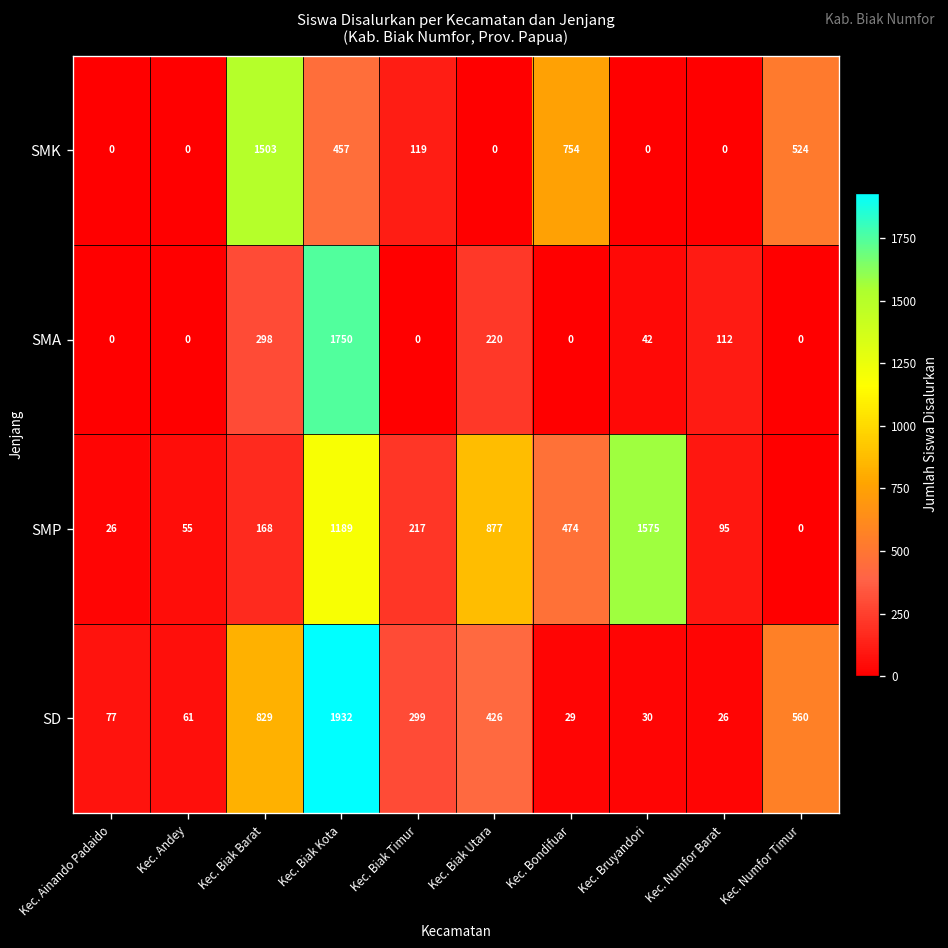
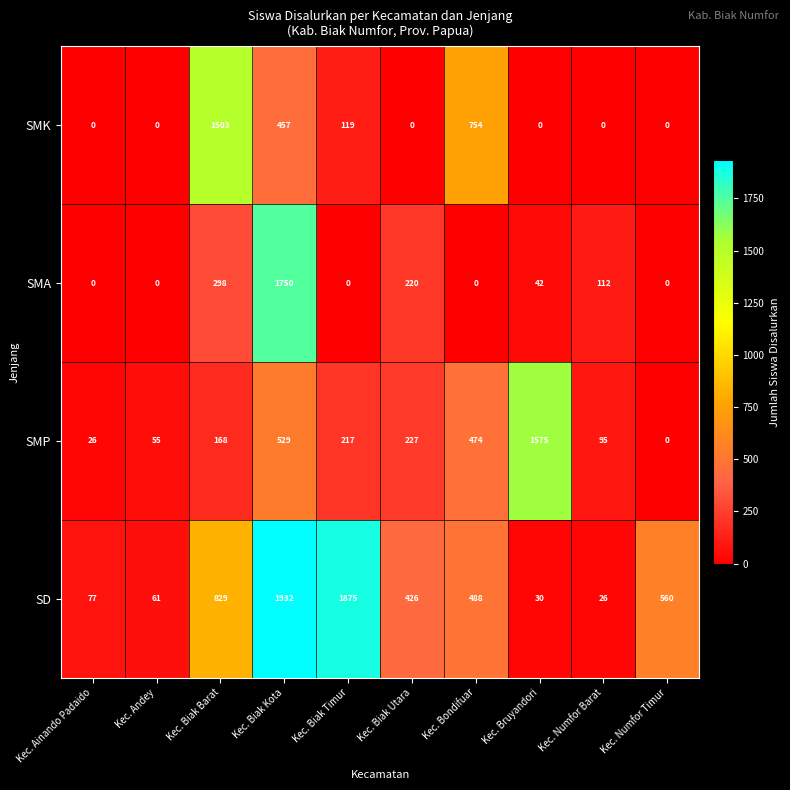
SMK, Kec. Numfor Timur: 524 -> 0
SMP, Kec. Biak Kota: 1189 -> 529
SMP, Kec. Biak Utara: 877 -> 227
SD, Kec. Biak Timur: 299 -> 1875
SD, Kec. Bondifuar: 29 -> 488
